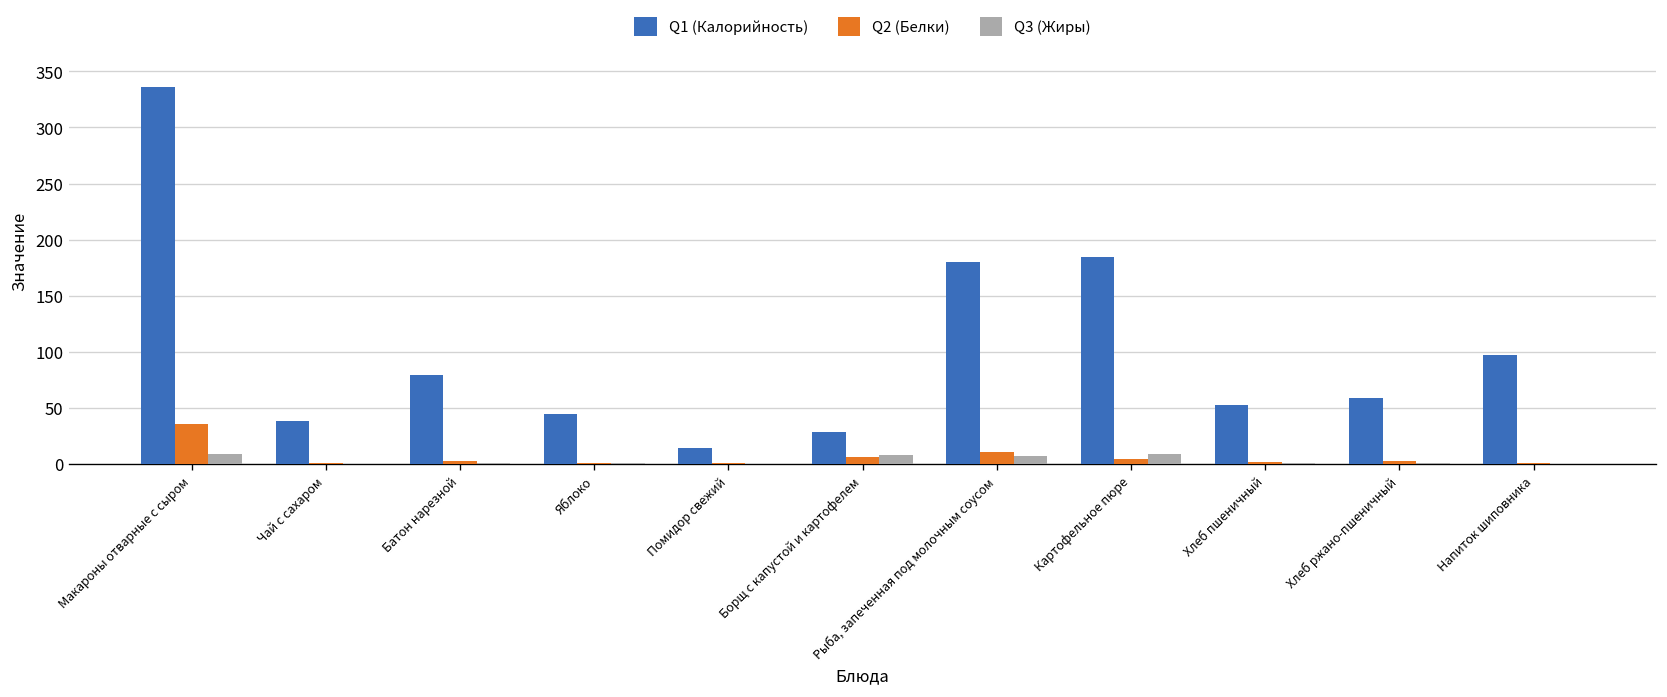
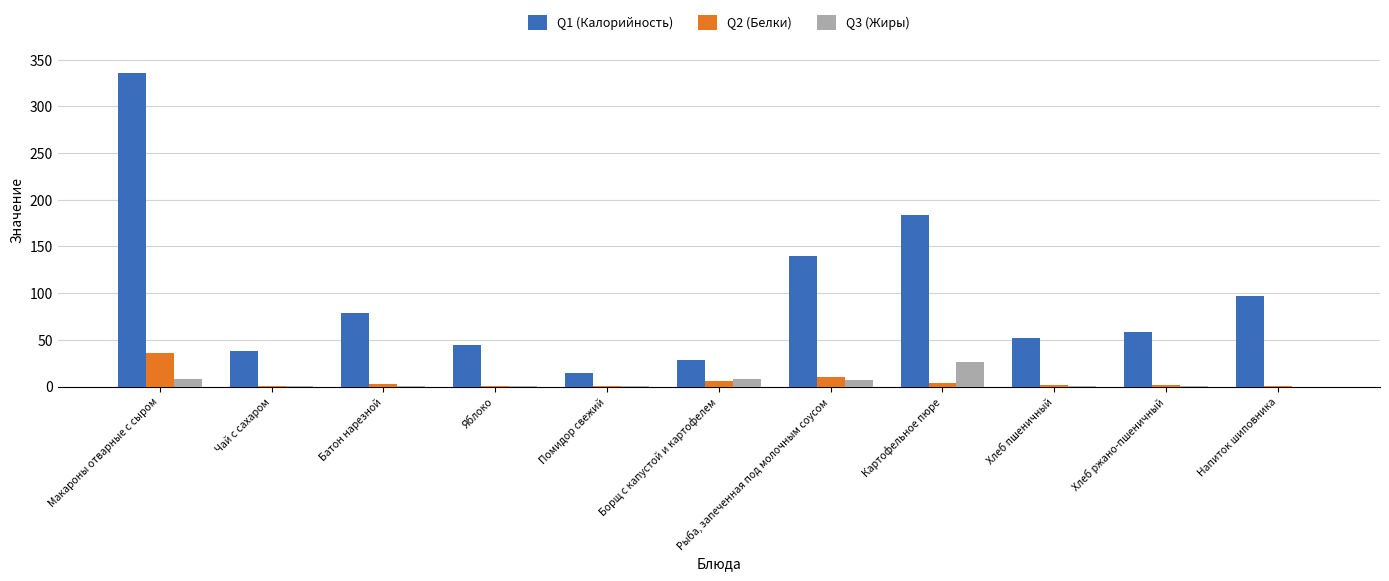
Q1 (Калорийность), Рыба, запеченная под молочным соусом: 180 -> 140
Q3 (Жиры), Картофельное пюре: 10 -> 30
